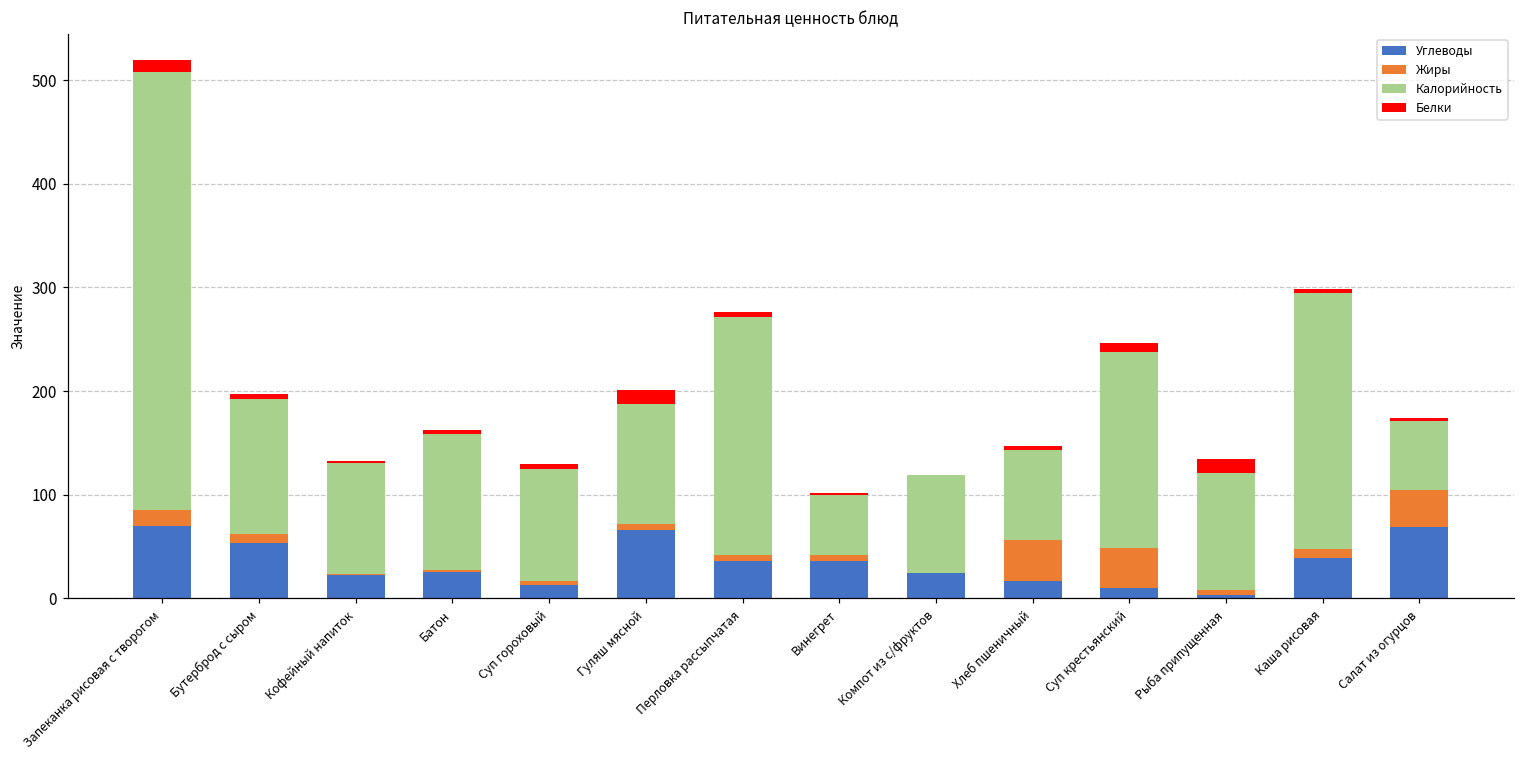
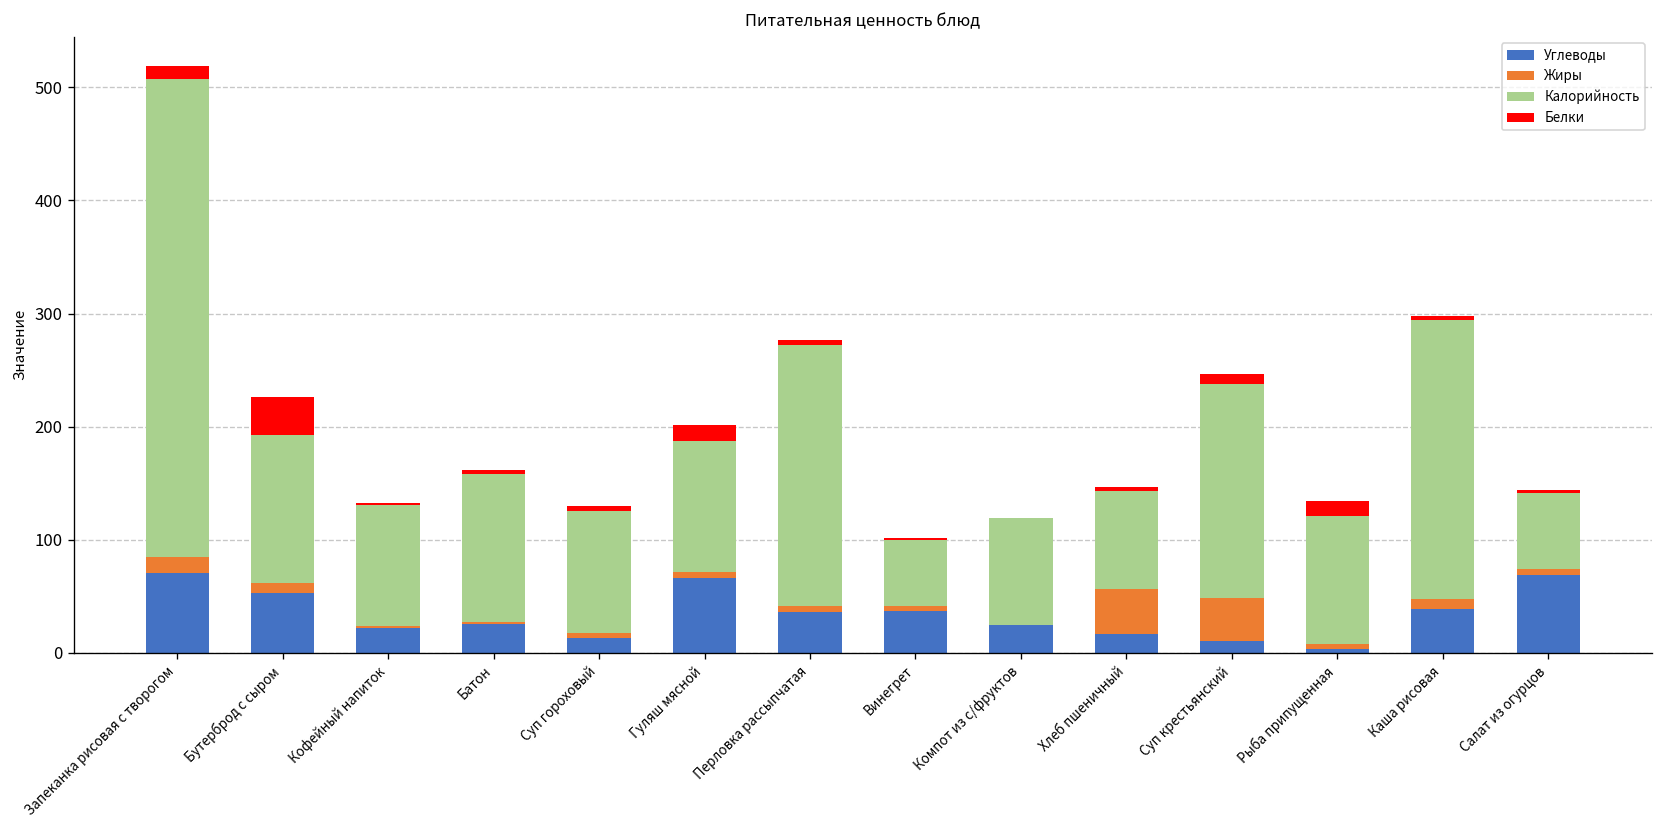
Белки, Бутерброд с сыром: 0 -> 30
Жиры, Салат из огурцов: 40 -> 10
